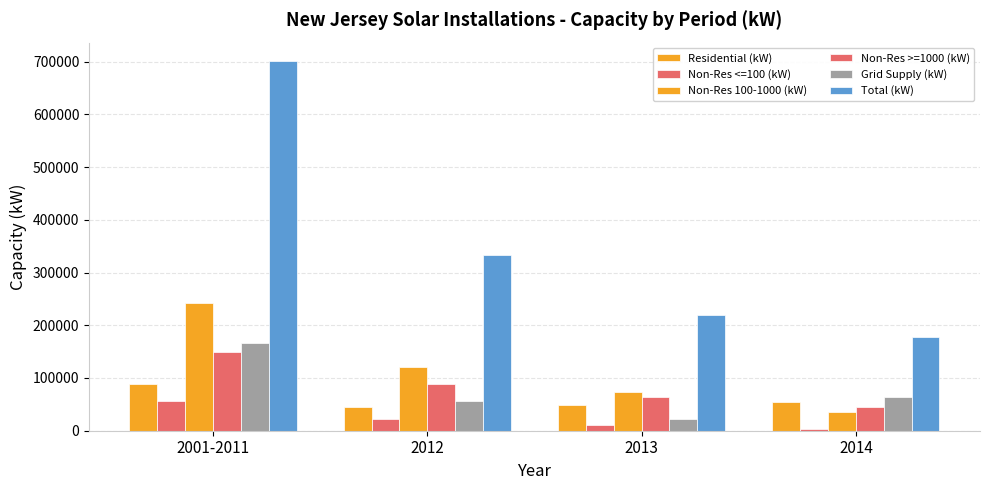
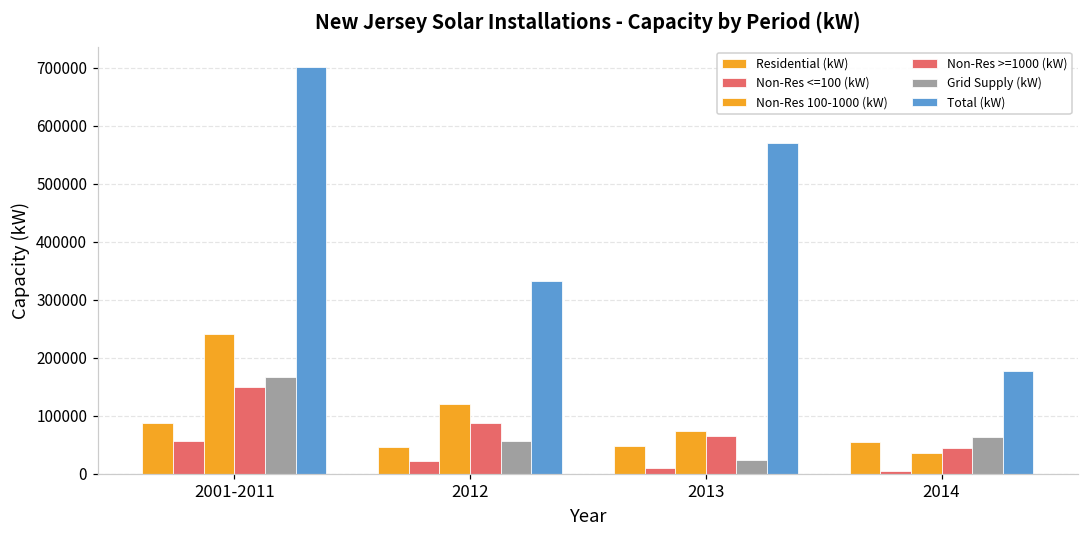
Total (kW), 2013: 220000 -> 570000
